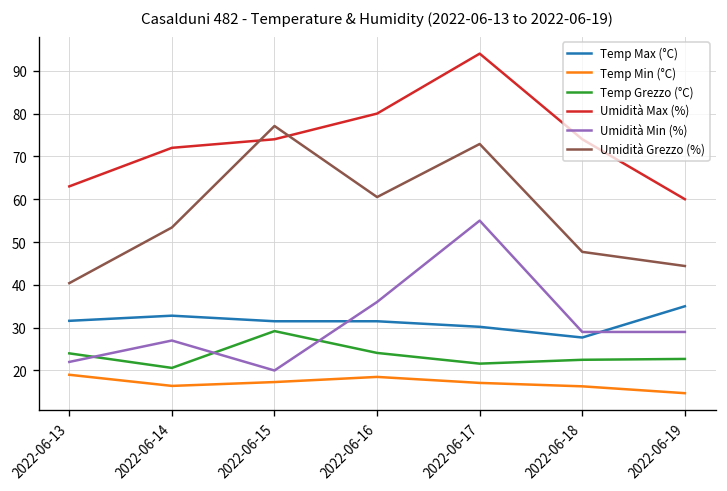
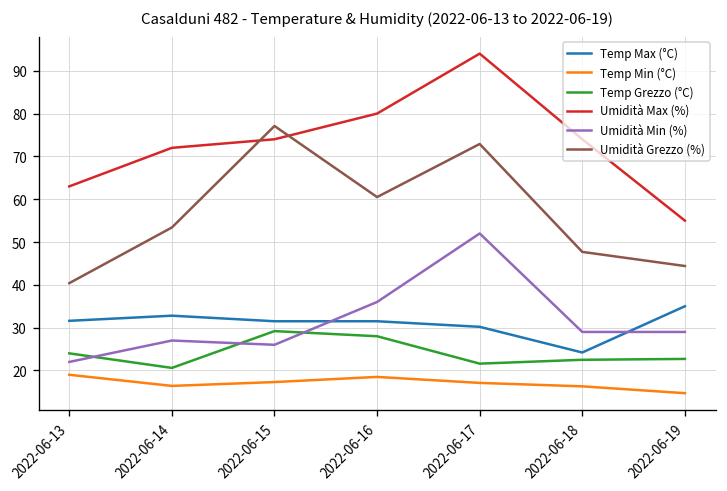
Umidità Min (%), 2022-06-15: 20 -> 26
Temp Grezzo (°C), 2022-06-16: 24 -> 28
Umidità Min (%), 2022-06-17: 55 -> 52
Temp Max (°C), 2022-06-18: 28 -> 24
Umidità Max (%), 2022-06-19: 60 -> 55
